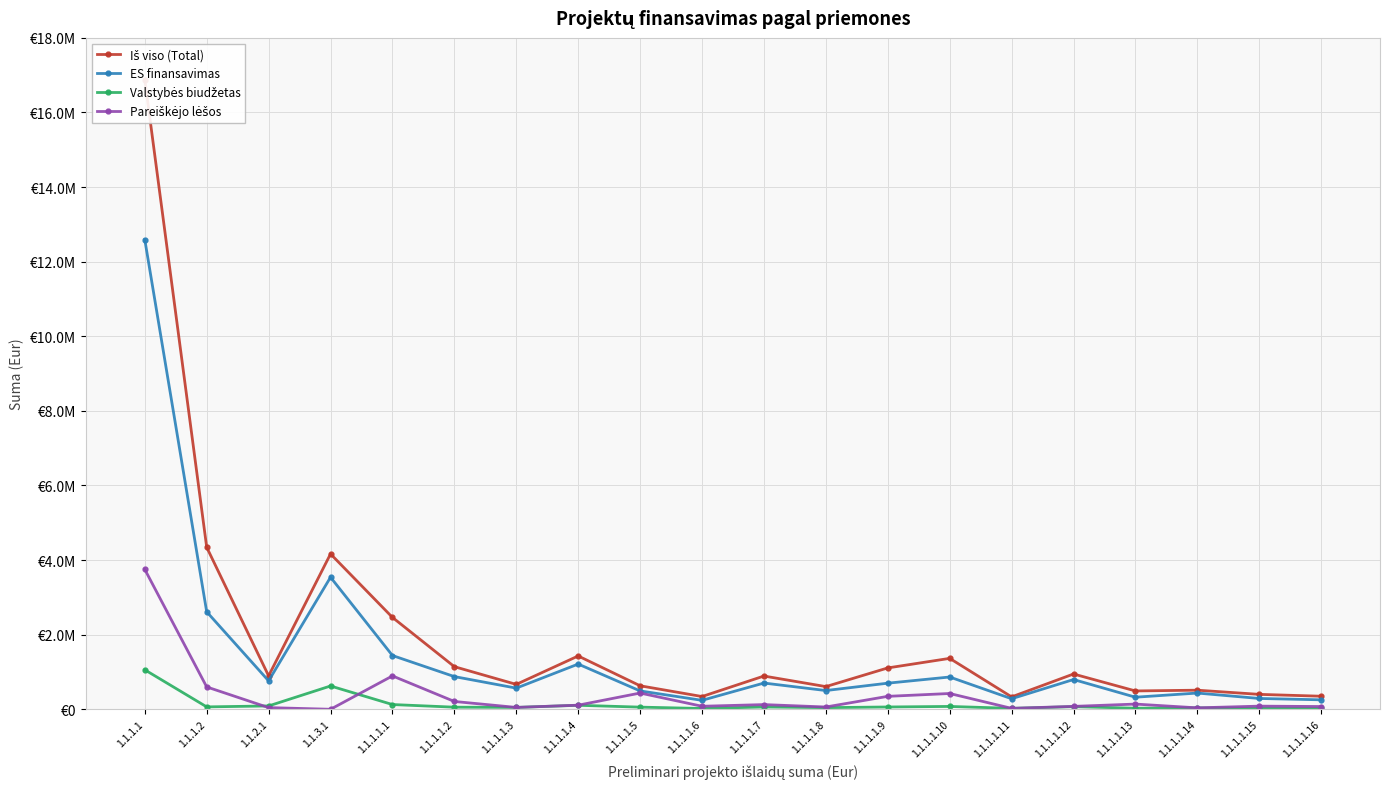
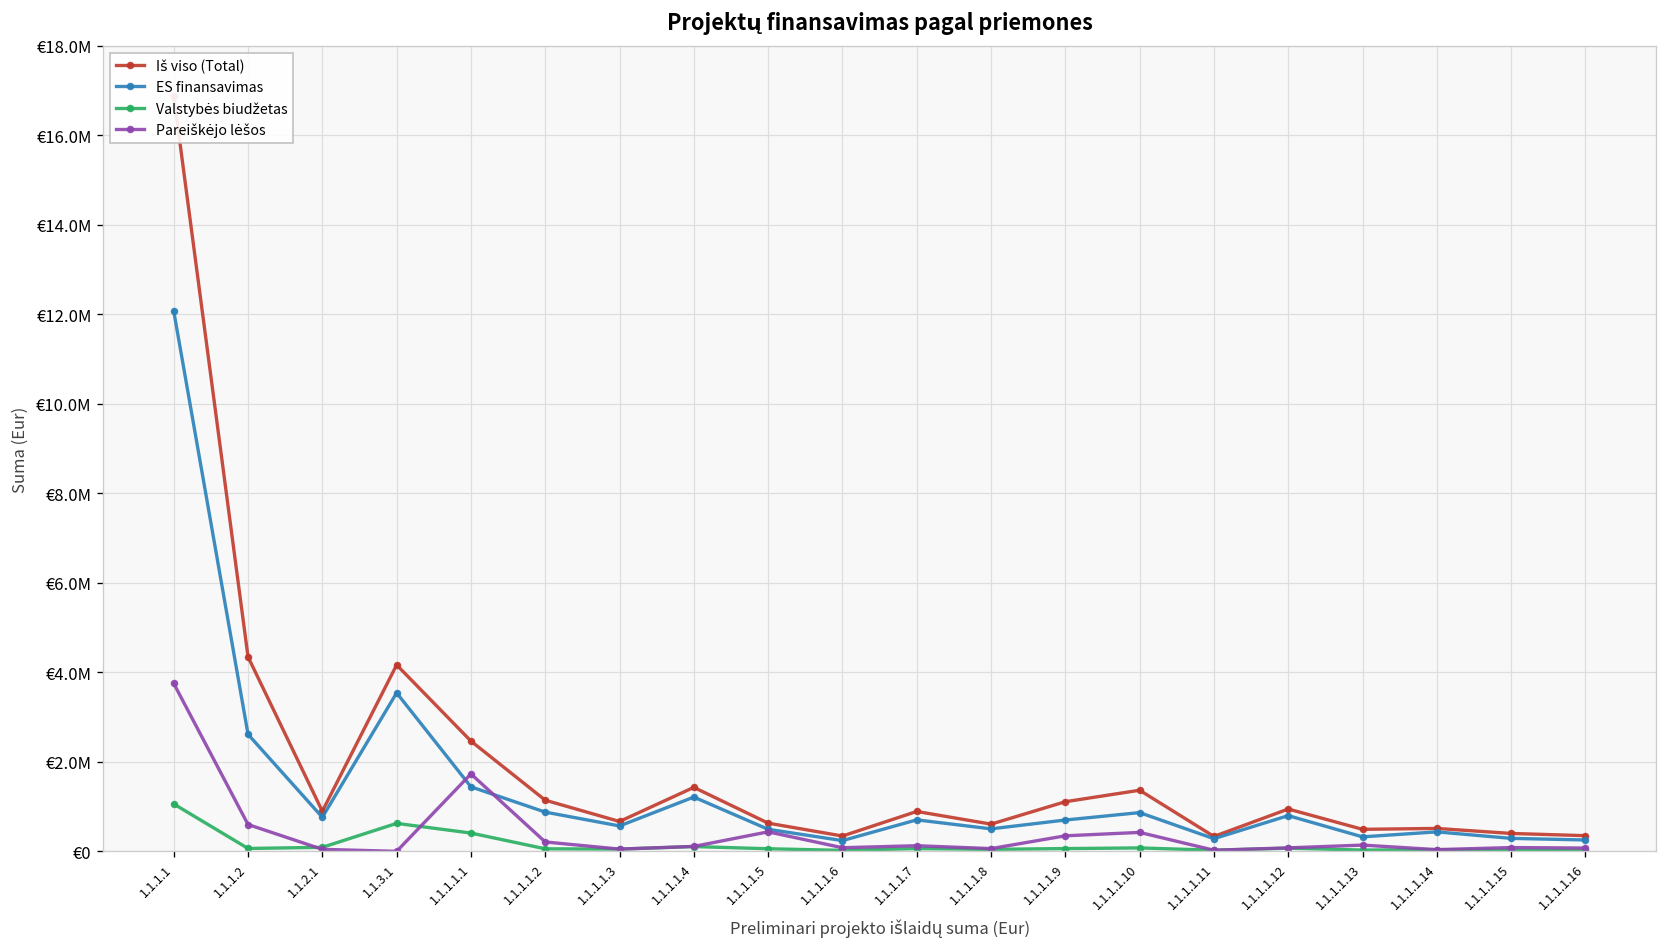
ES finansavimas, 1.1.1.1: €12600000 -> €12100000
Valstybės biudžetas, 1.1.1.1.1: €100000 -> €400000
Pareiškėjo lėšos, 1.1.1.1.1: €900000 -> €1700000
